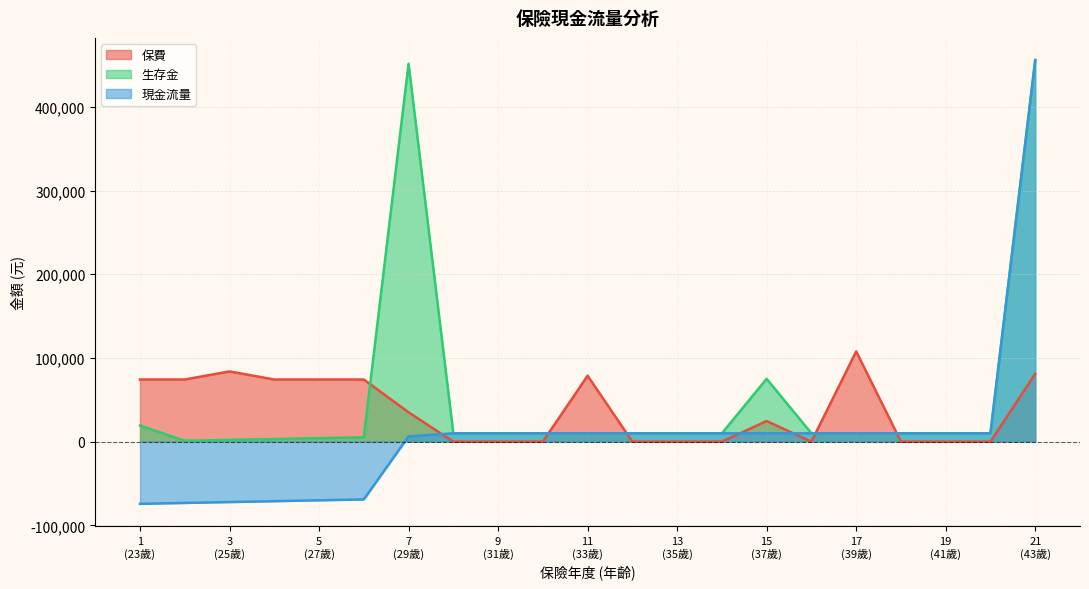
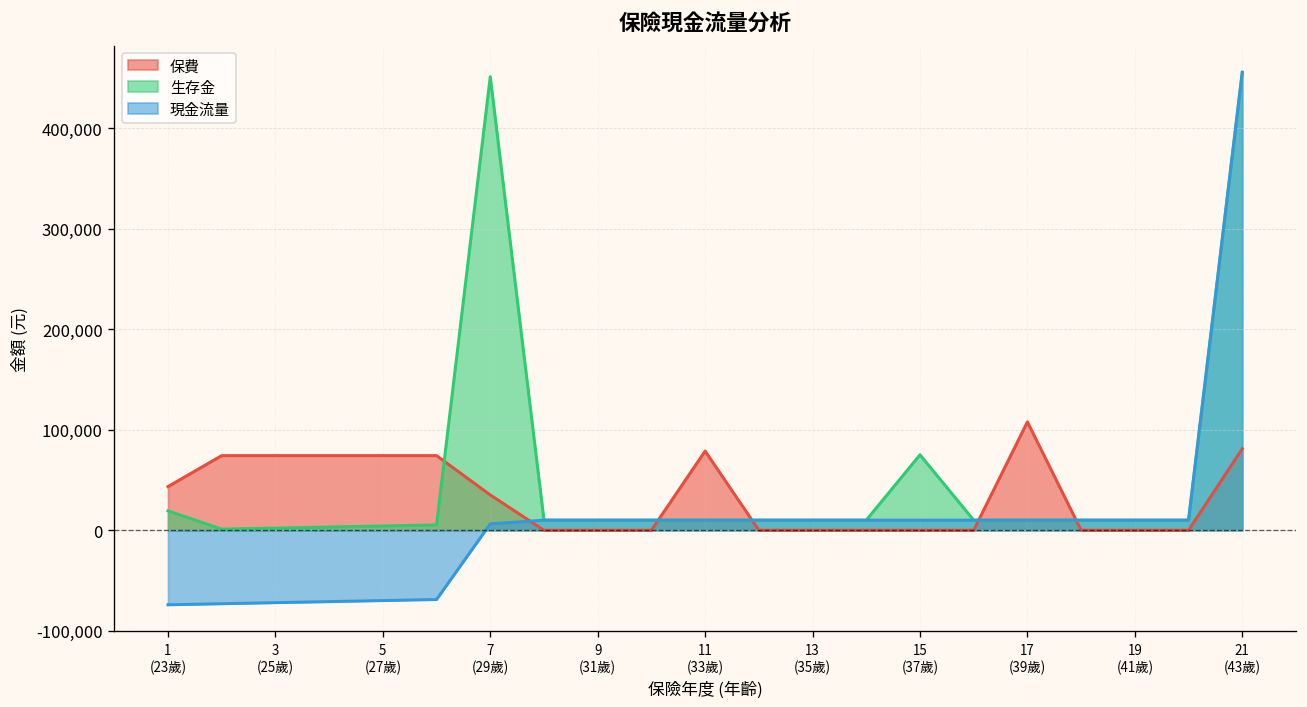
保費, 1 (23歲): 70,000 -> 40,000
保費, 3 (25歲): 80,000 -> 70,000
保費, 15 (37歲): 20,000 -> 0
